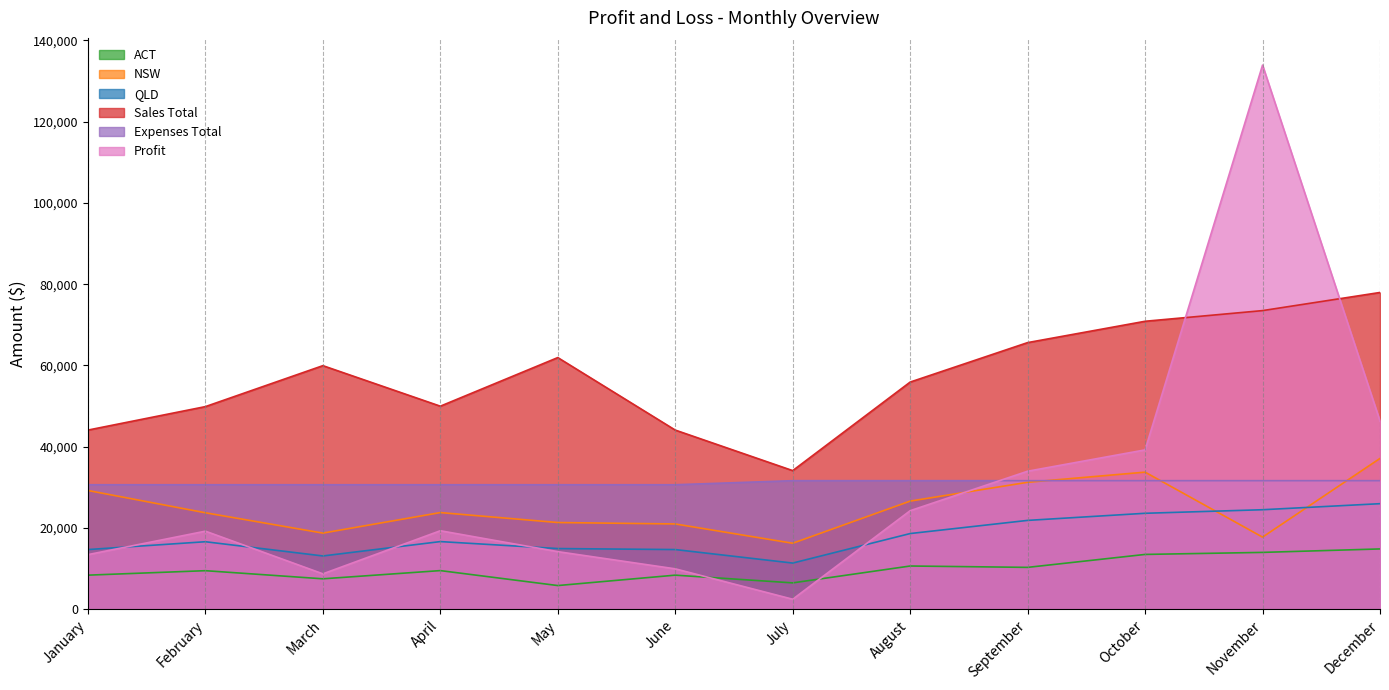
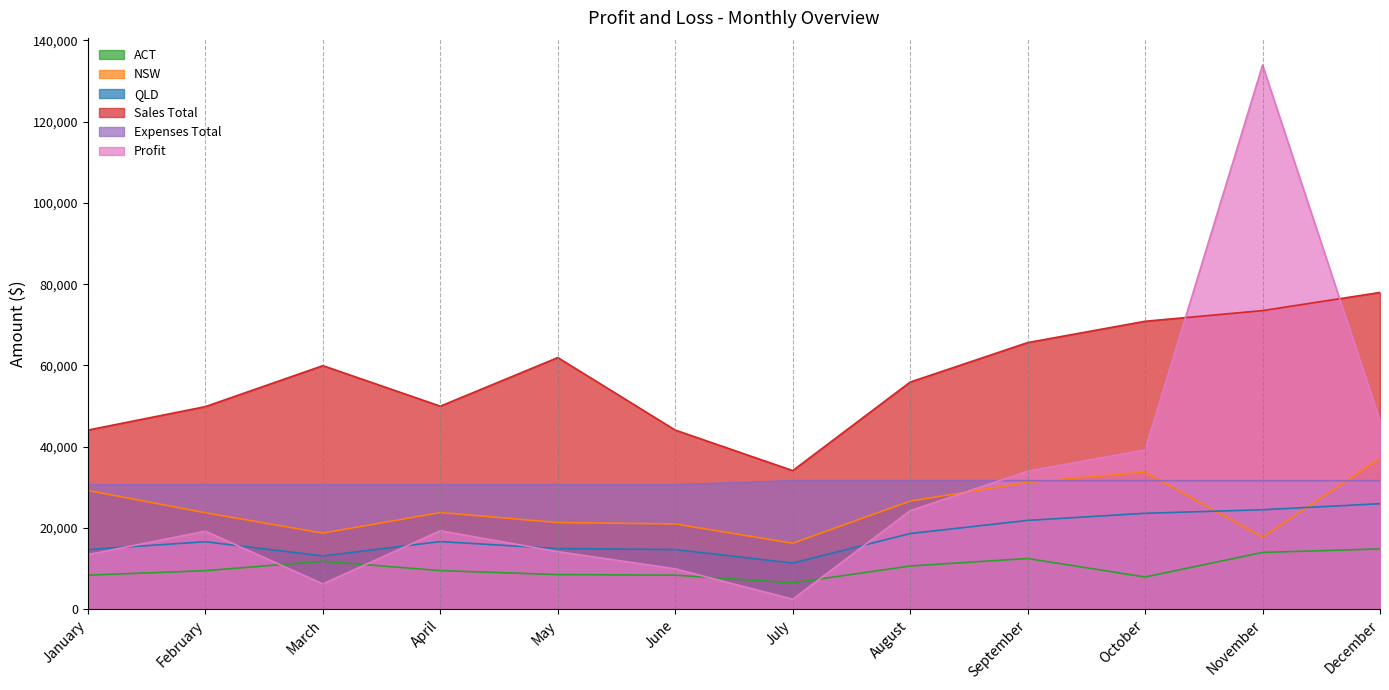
ACT, March: 8,000 -> 12,000
Profit, March: 9,000 -> 6,000
ACT, May: 6,000 -> 9,000
ACT, September: 10,000 -> 13,000
ACT, October: 14,000 -> 8,000
